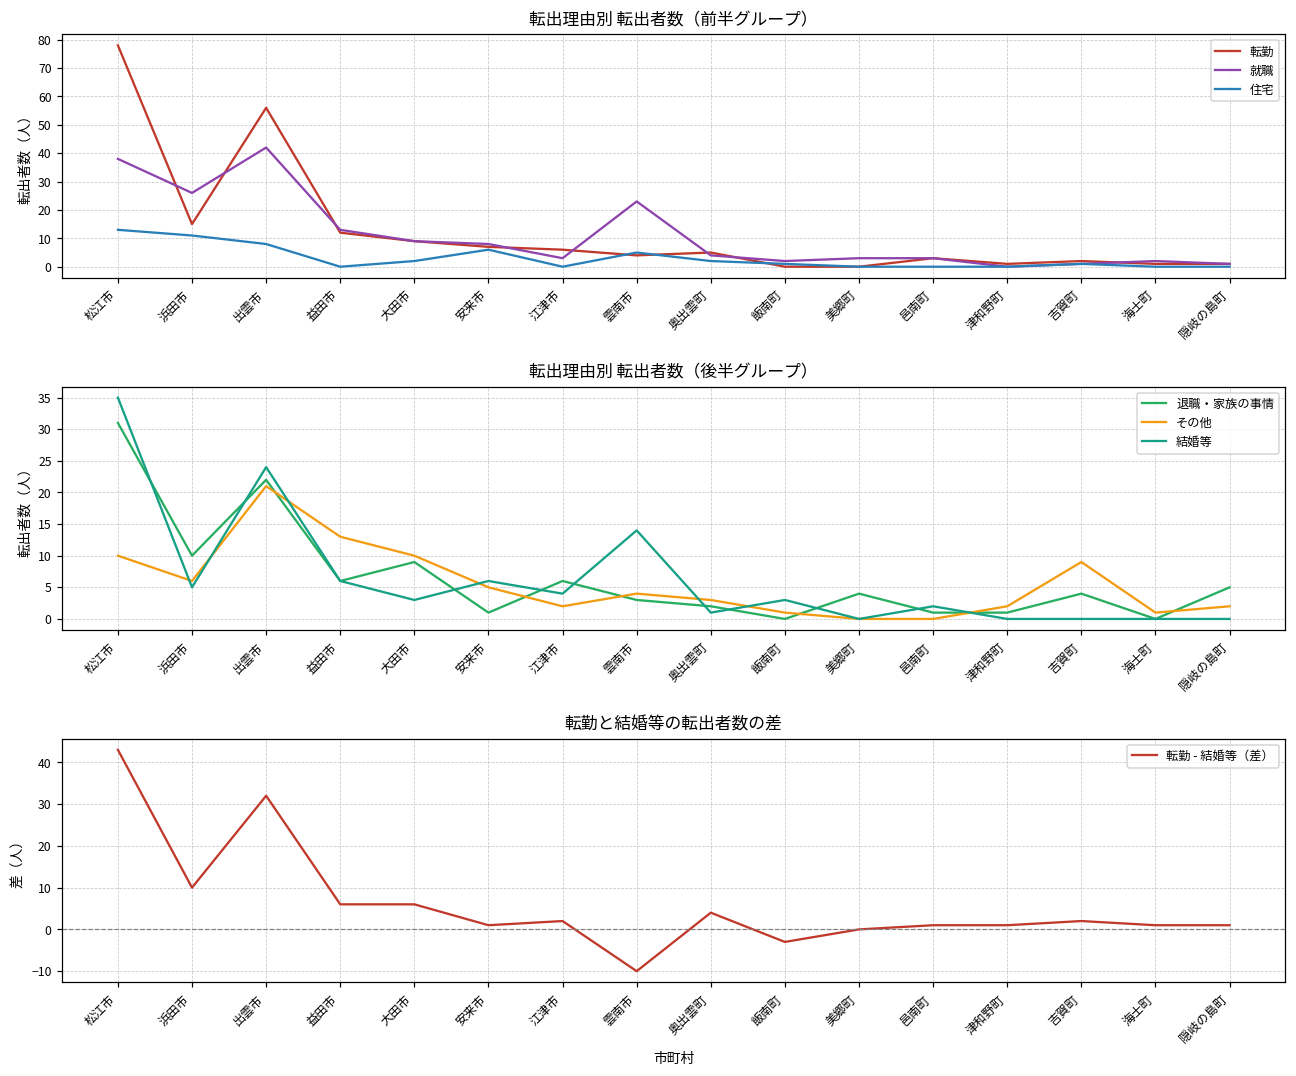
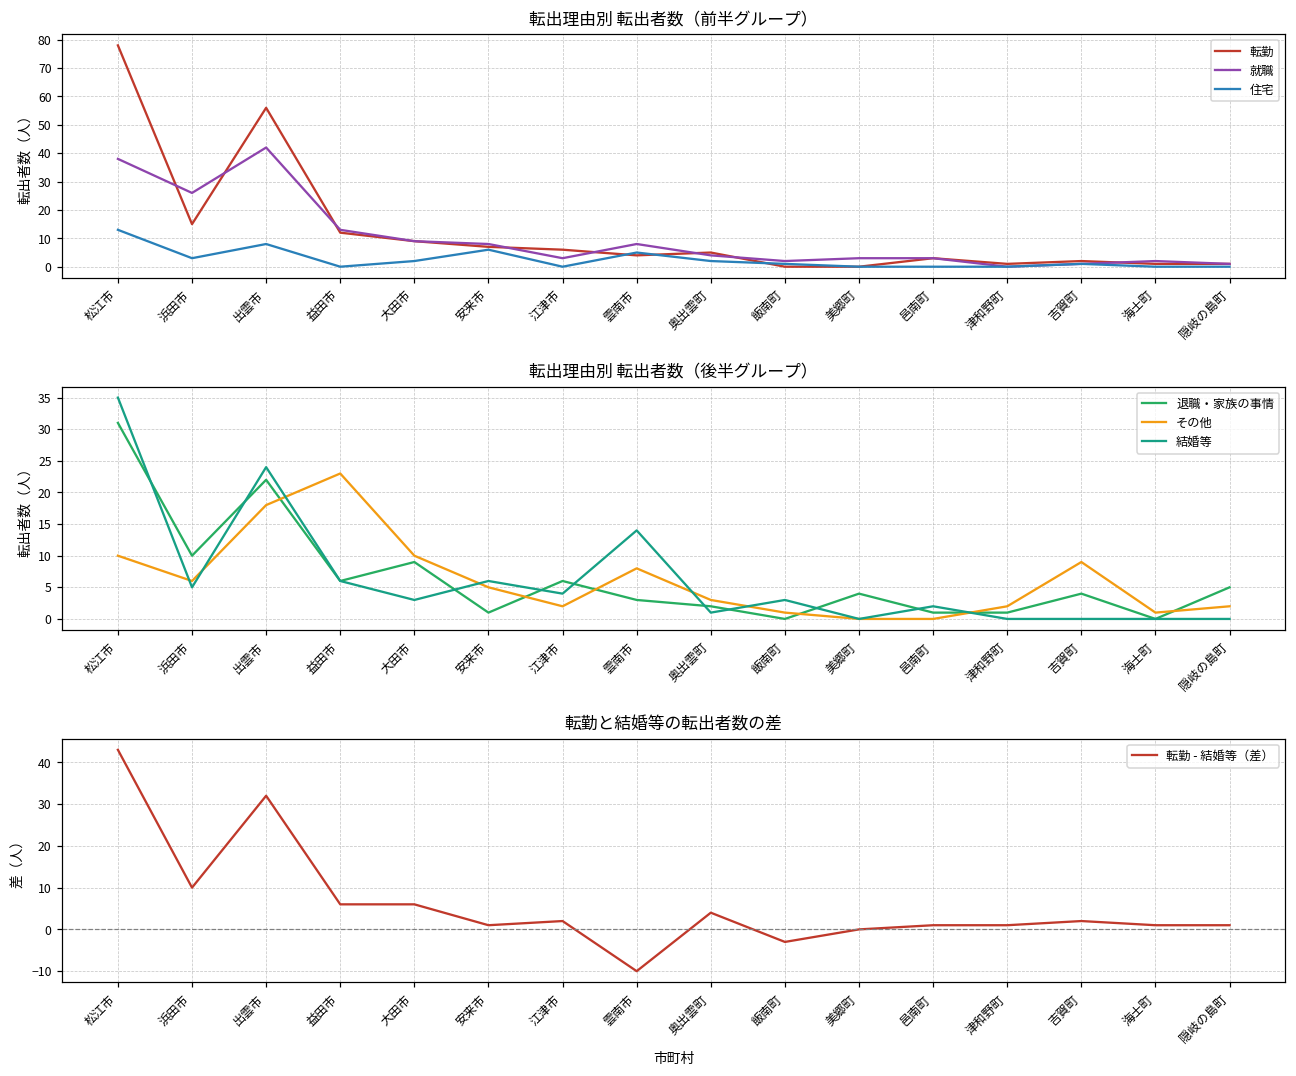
転出理由別 転出者数（前半グループ）, 住宅, 浜田市: 11 -> 3
転出理由別 転出者数（前半グループ）, 就職, 雲南市: 23 -> 8
転出理由別 転出者数（後半グループ）, その他, 出雲市: 21 -> 18
転出理由別 転出者数（後半グループ）, その他, 益田市: 13 -> 23
転出理由別 転出者数（後半グループ）, その他, 雲南市: 4 -> 8
